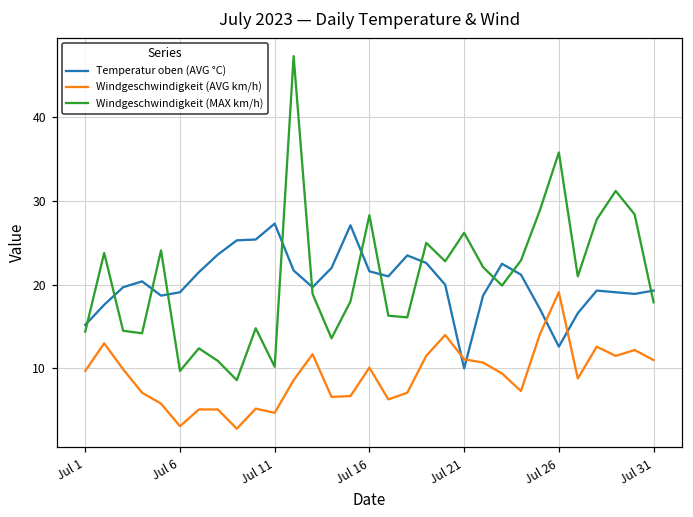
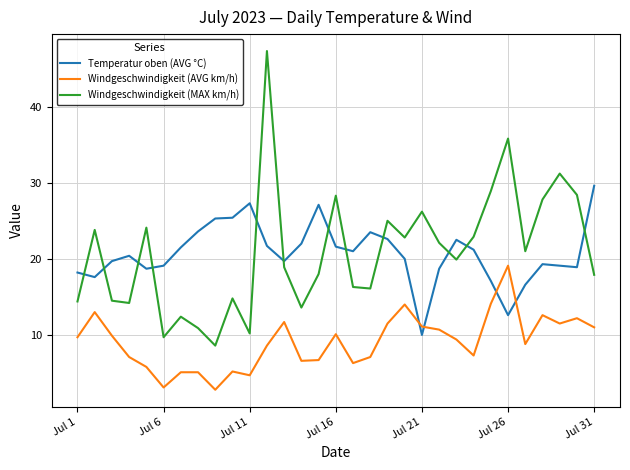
Temperatur oben (AVG °C), Jul 1: 15 -> 18
Temperatur oben (AVG °C), Jul 31: 19 -> 30
